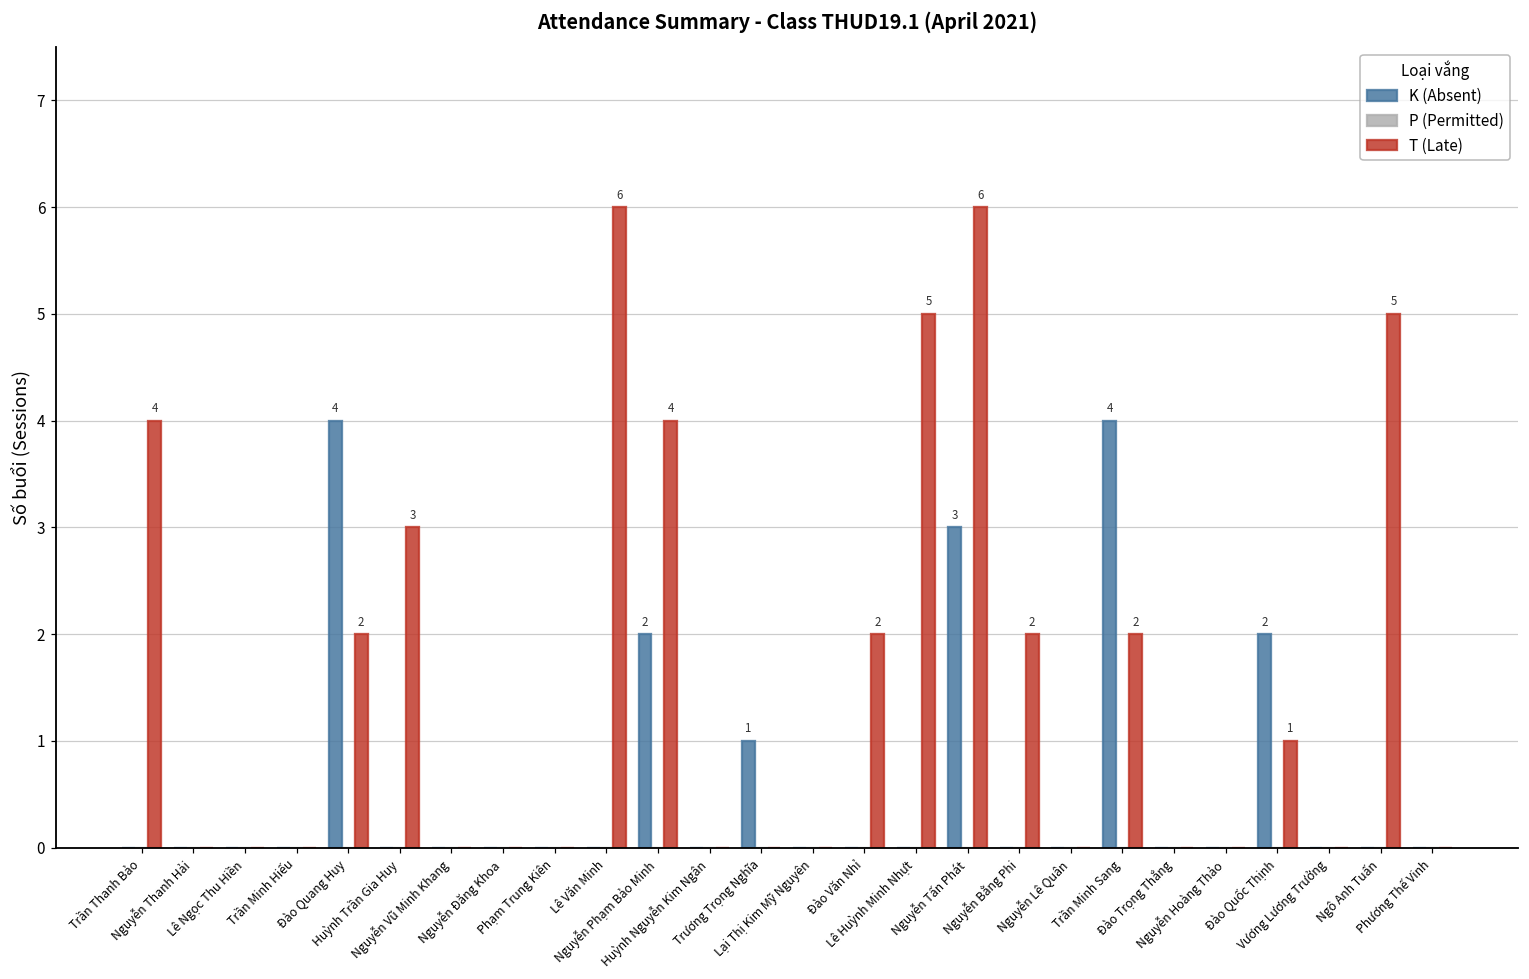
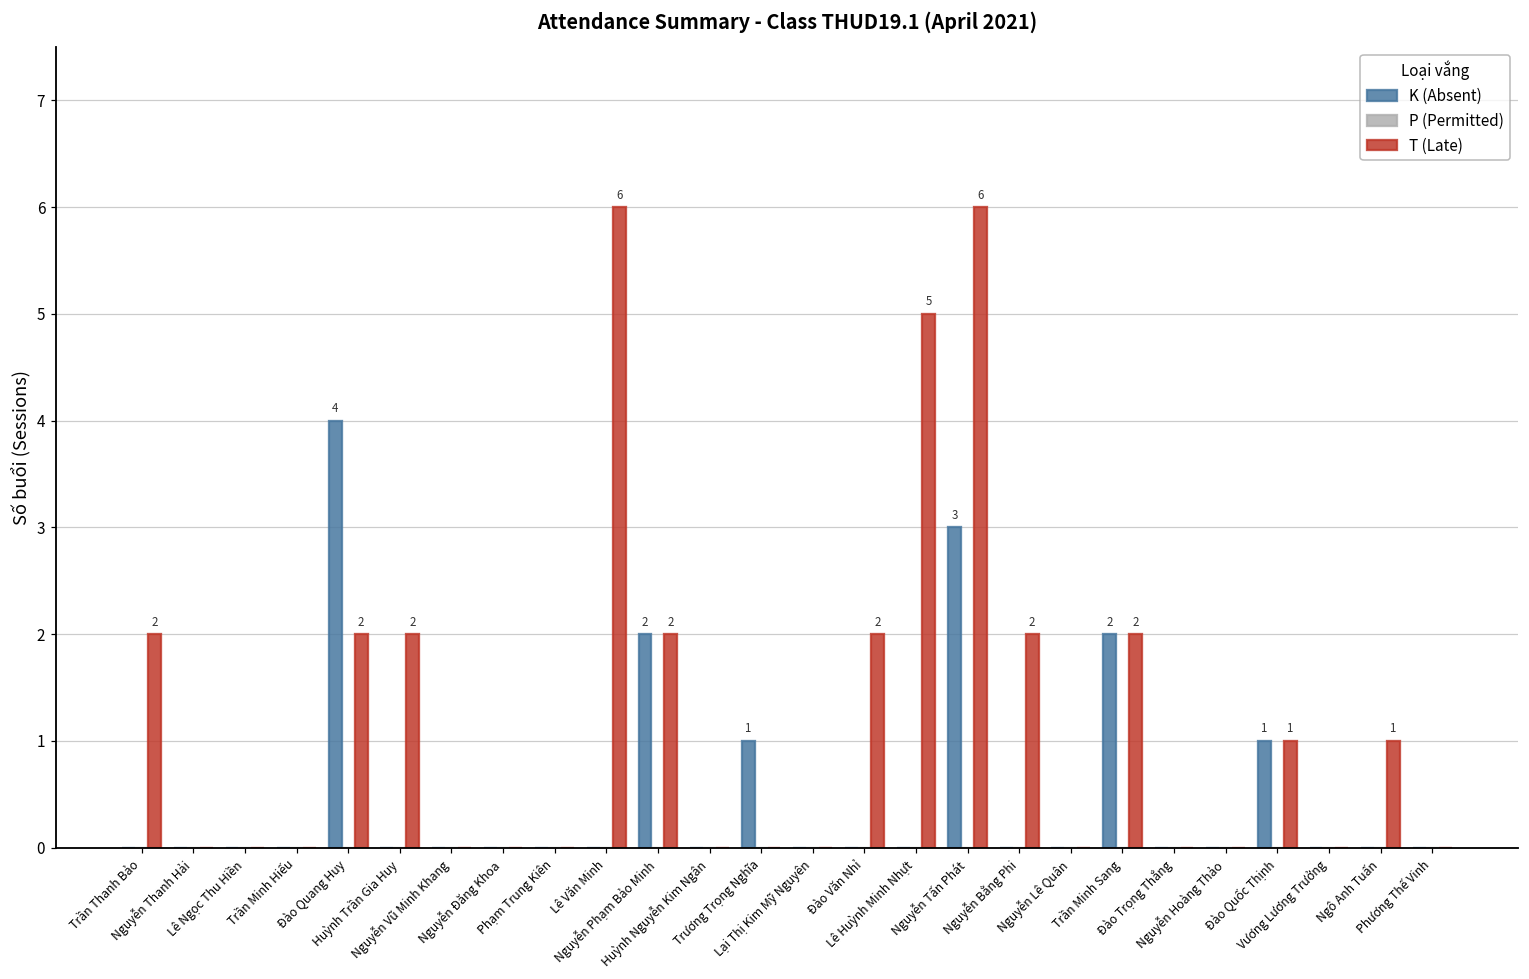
T (Late), Trần Thanh Bảo: 4 -> 2
T (Late), Huỳnh Trần Gia Huy: 3 -> 2
T (Late), Nguyễn Phạm Bảo Minh: 4 -> 2
K (Absent), Trần Minh Sang: 4 -> 2
K (Absent), Đào Quốc Thịnh: 2 -> 1
T (Late), Ngô Anh Tuấn: 5 -> 1
